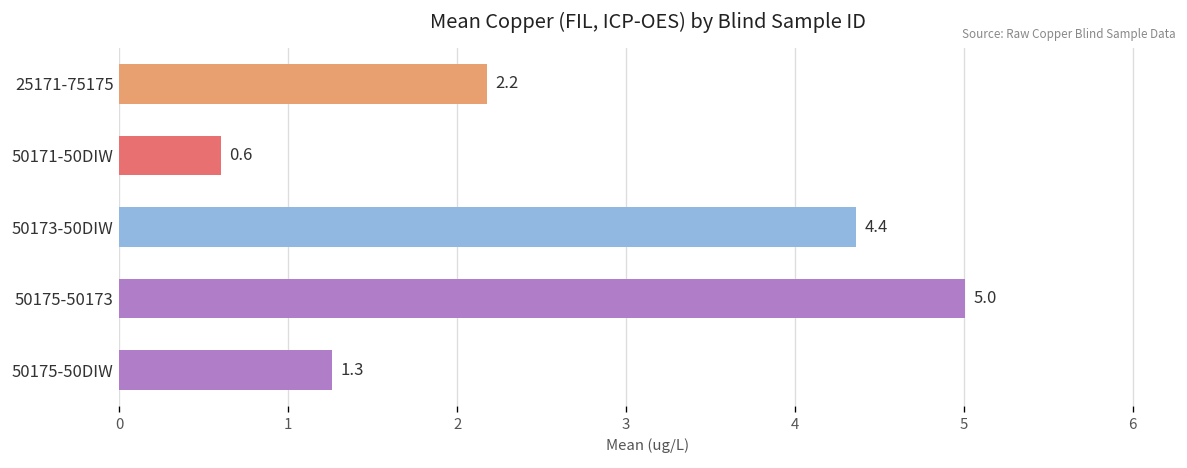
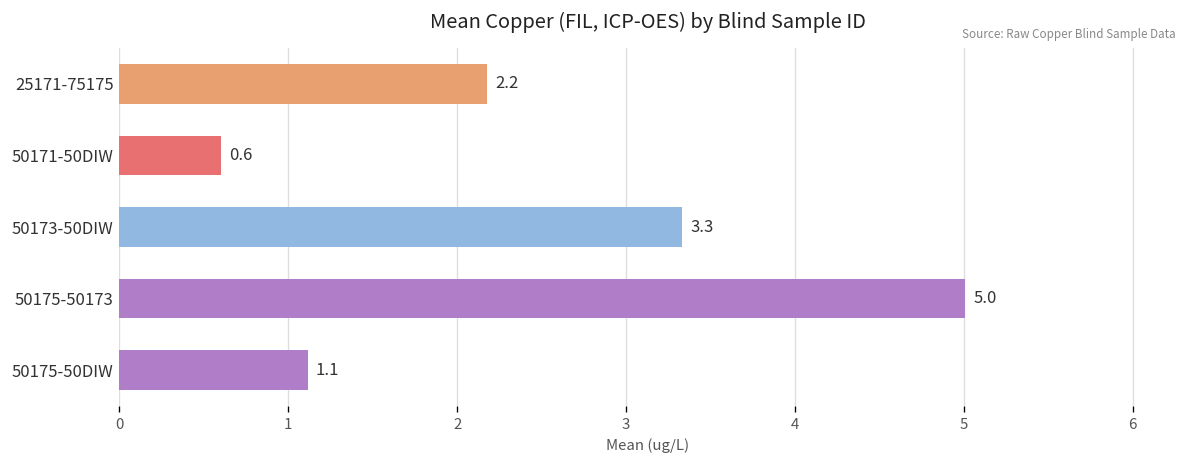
50173-50DIW: 4.4 -> 3.3
50175-50DIW: 1.3 -> 1.1
